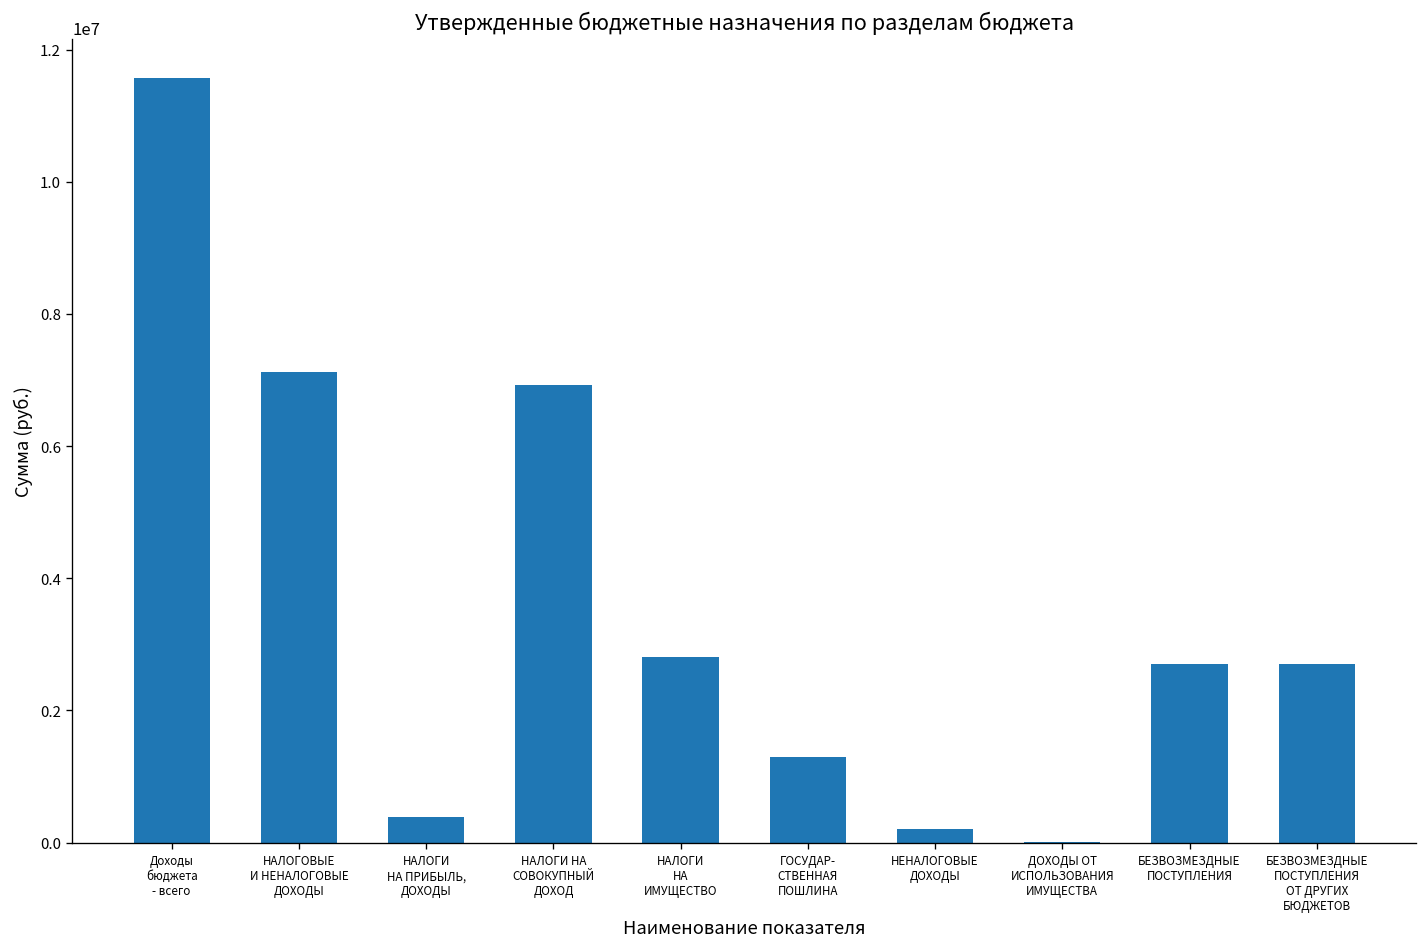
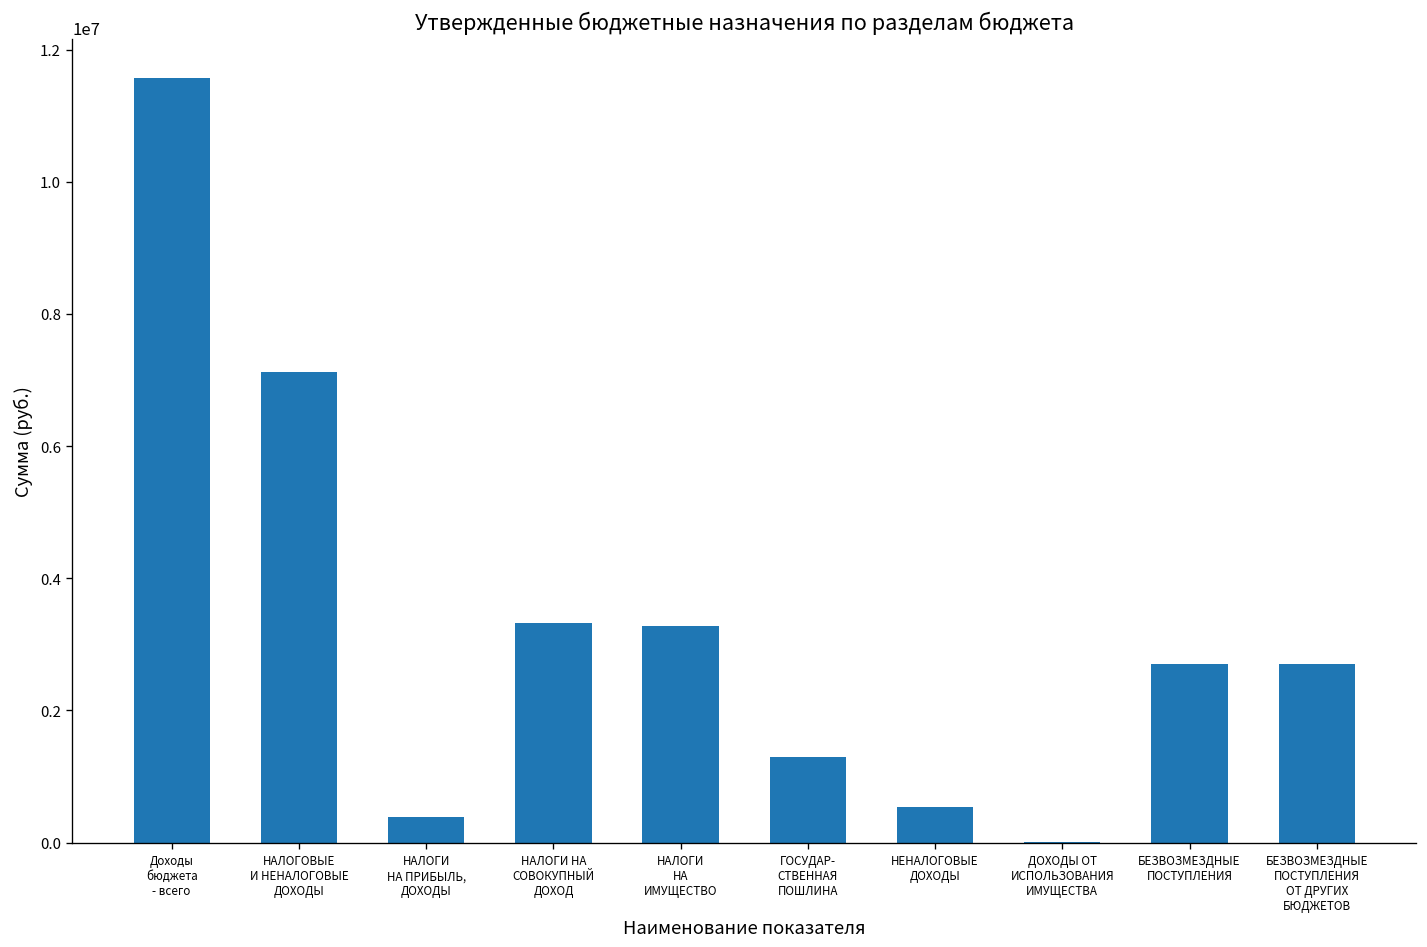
НАЛОГИ НА СОВОКУПНЫЙ ДОХОД: 6900000 -> 3300000
НАЛОГИ НА ИМУЩЕСТВО: 2800000 -> 3300000
НЕНАЛОГОВЫЕ ДОХОДЫ: 200000 -> 500000
